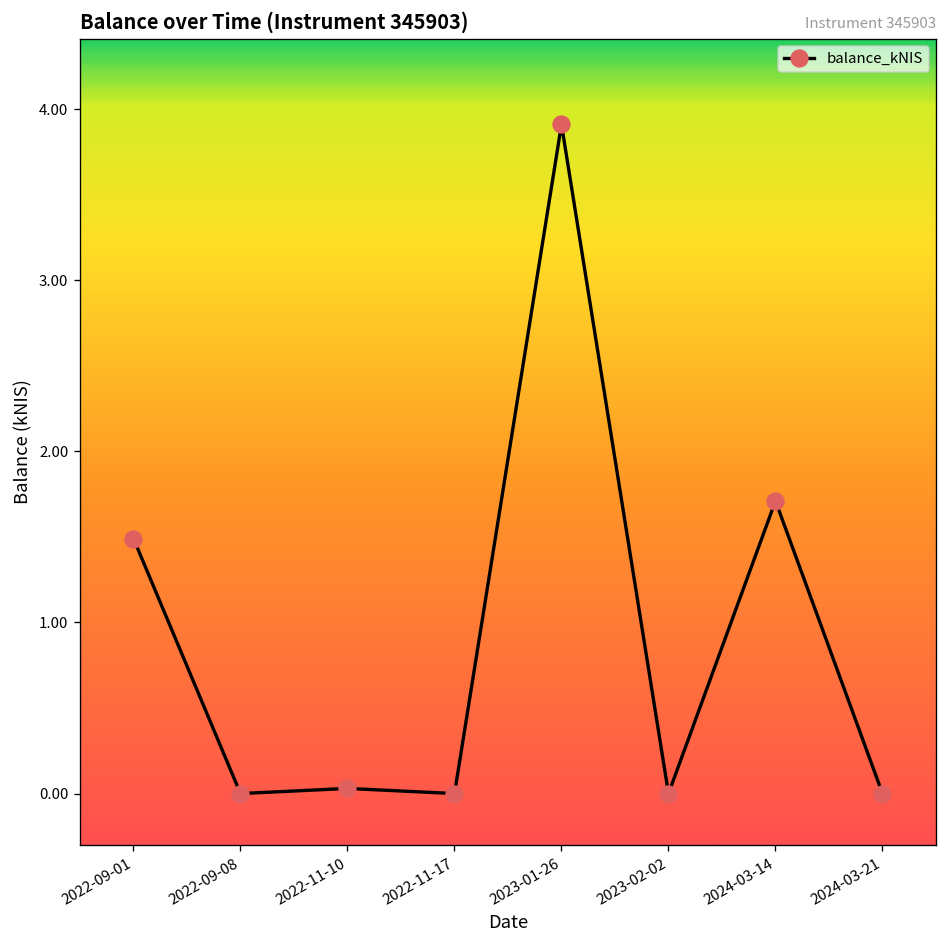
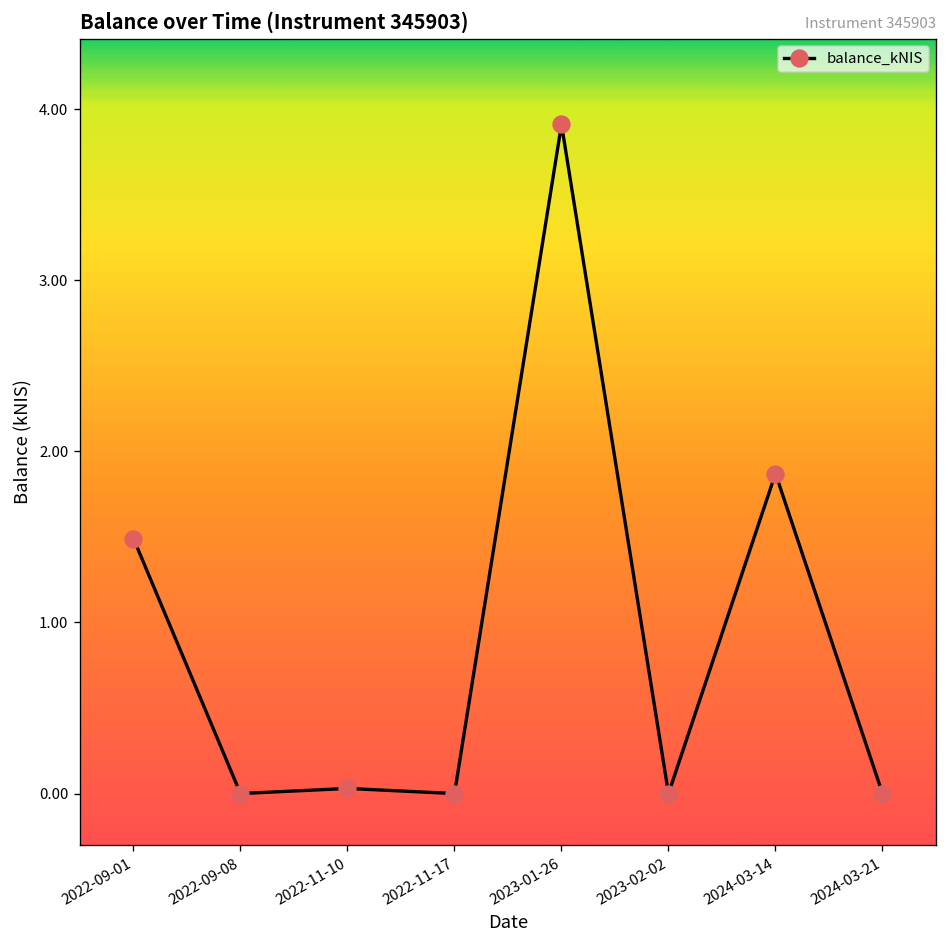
2024-03-14: 1.71 -> 1.87
